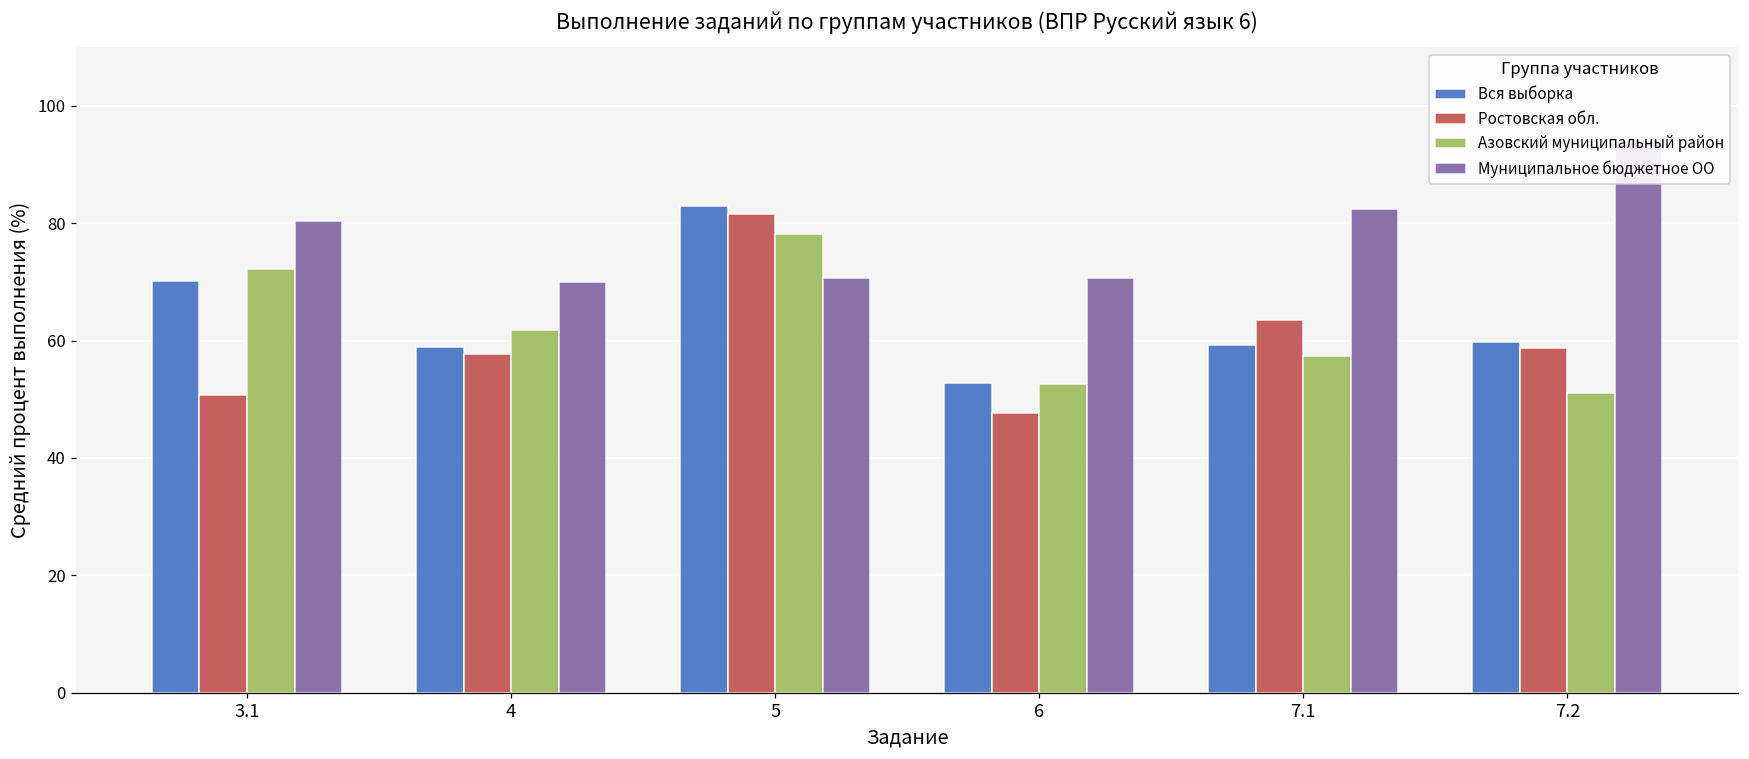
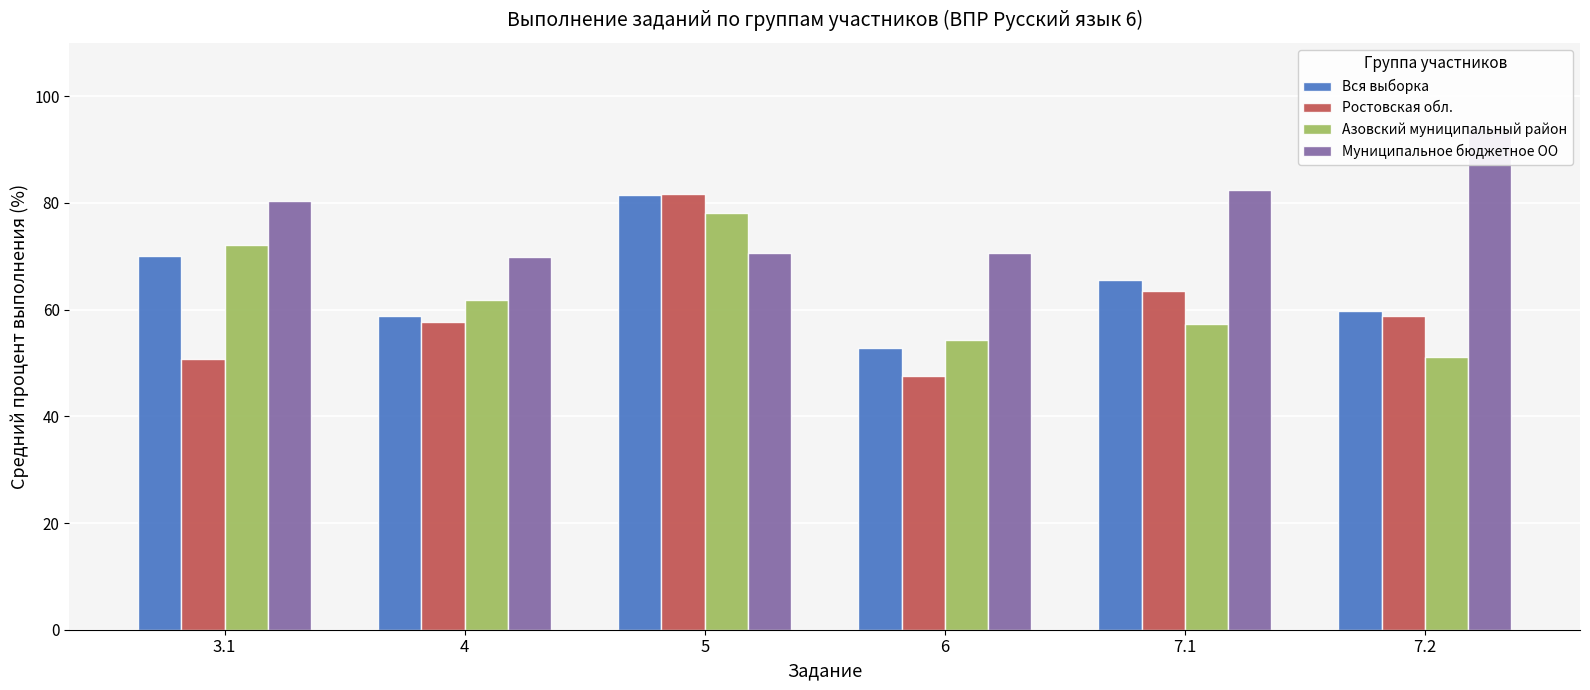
Вся выборка, 5: 83 -> 81
Азовский муниципальный район, 6: 53 -> 54
Вся выборка, 7.1: 59 -> 65
